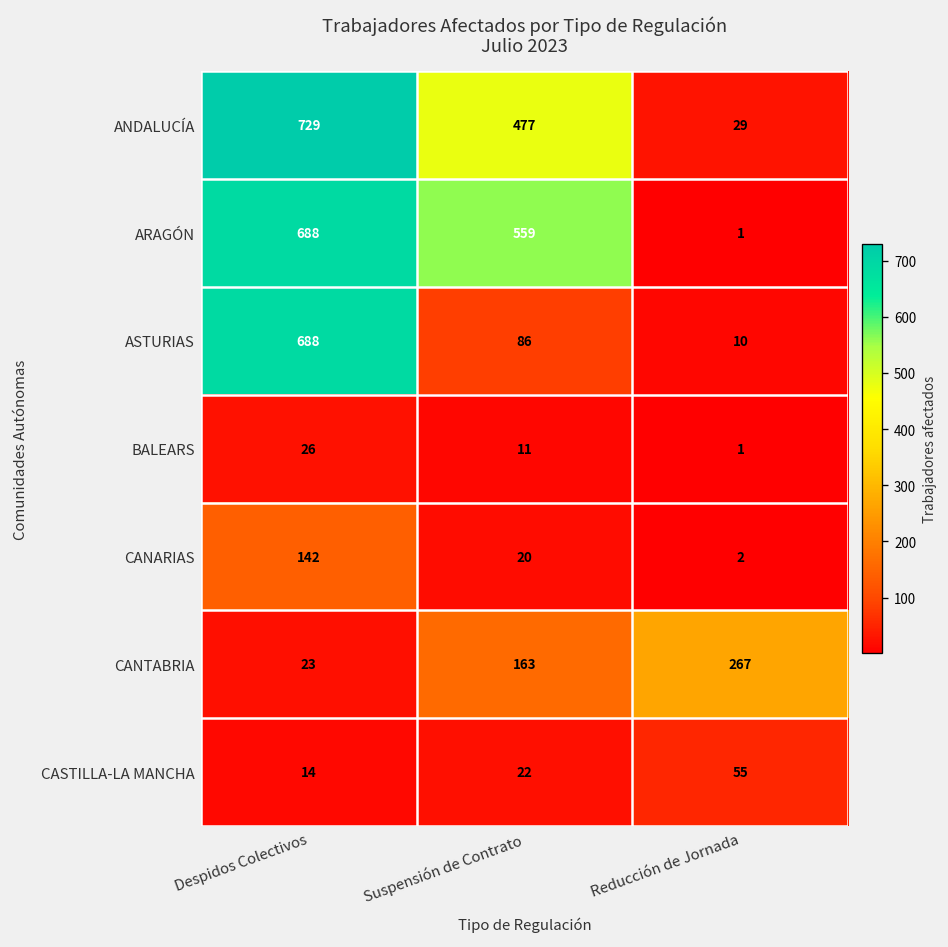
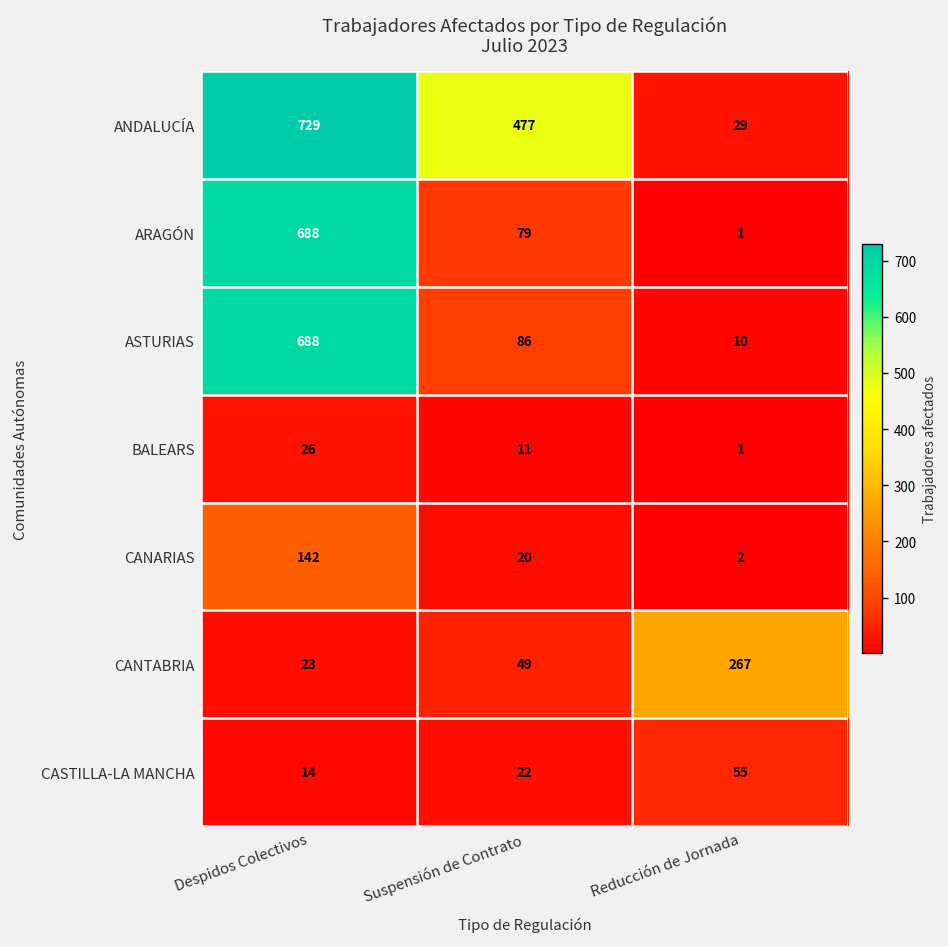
ARAGÓN, Suspensión de Contrato: 559 -> 79
CANTABRIA, Suspensión de Contrato: 163 -> 49
